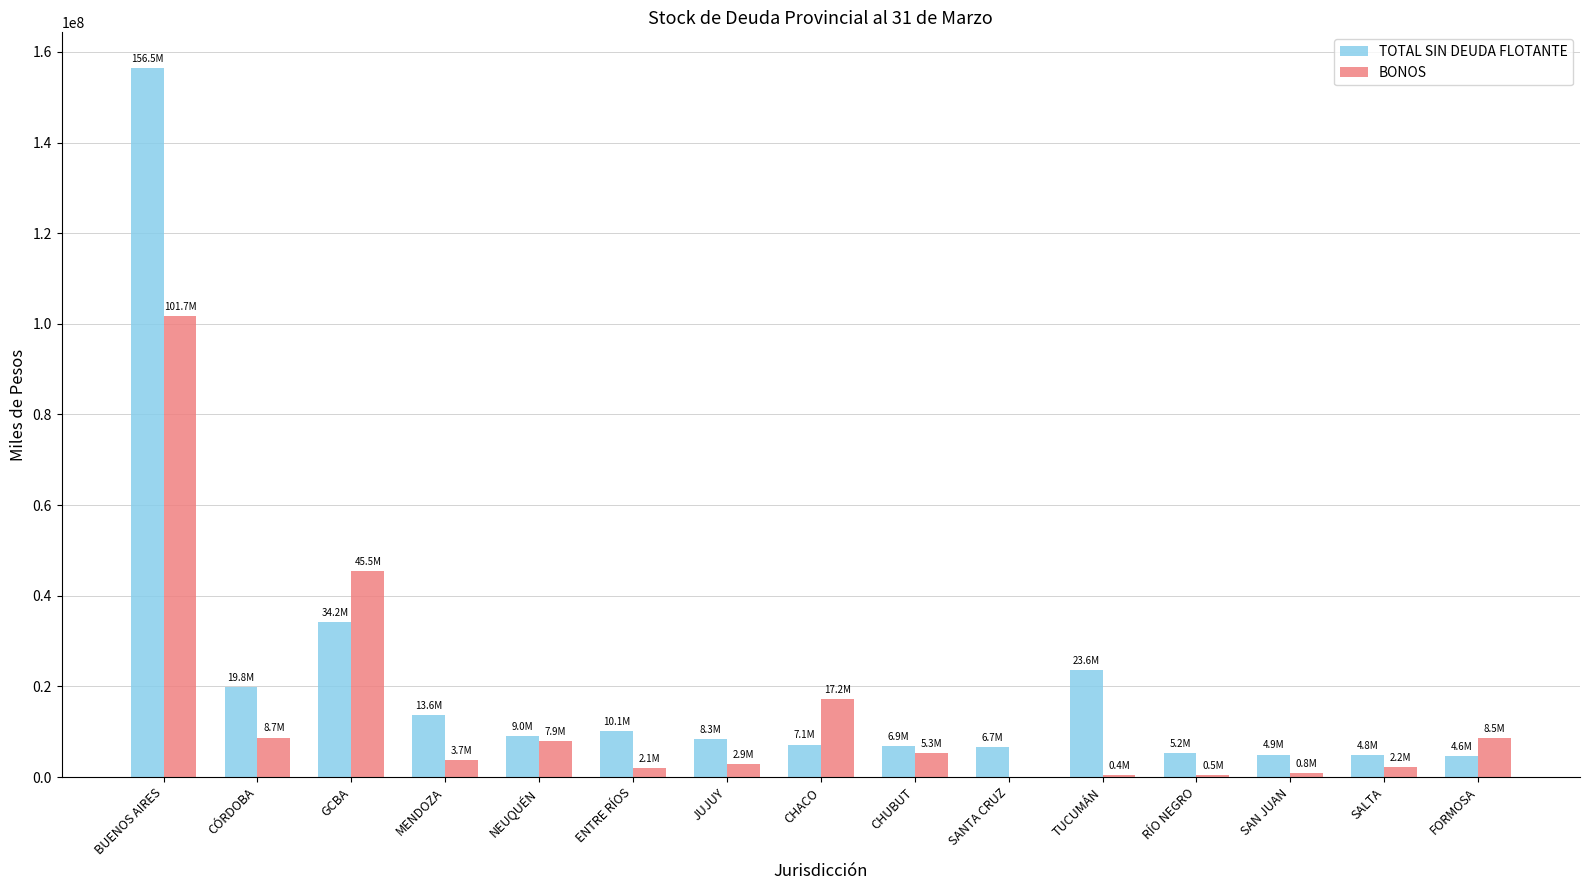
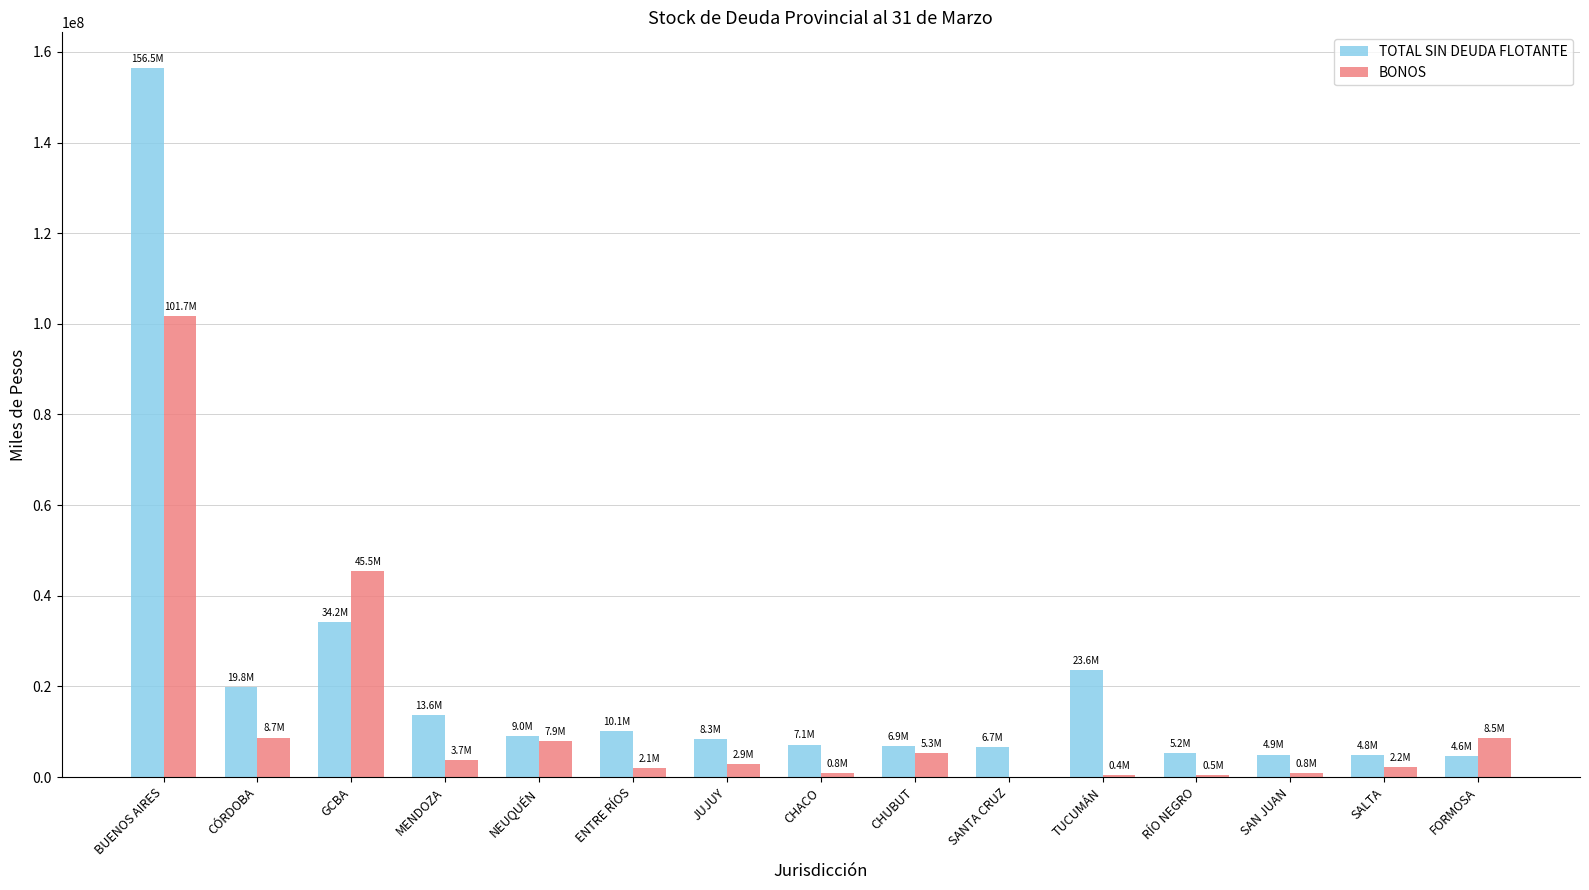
BONOS, CHACO: 17.2M -> 0.8M
